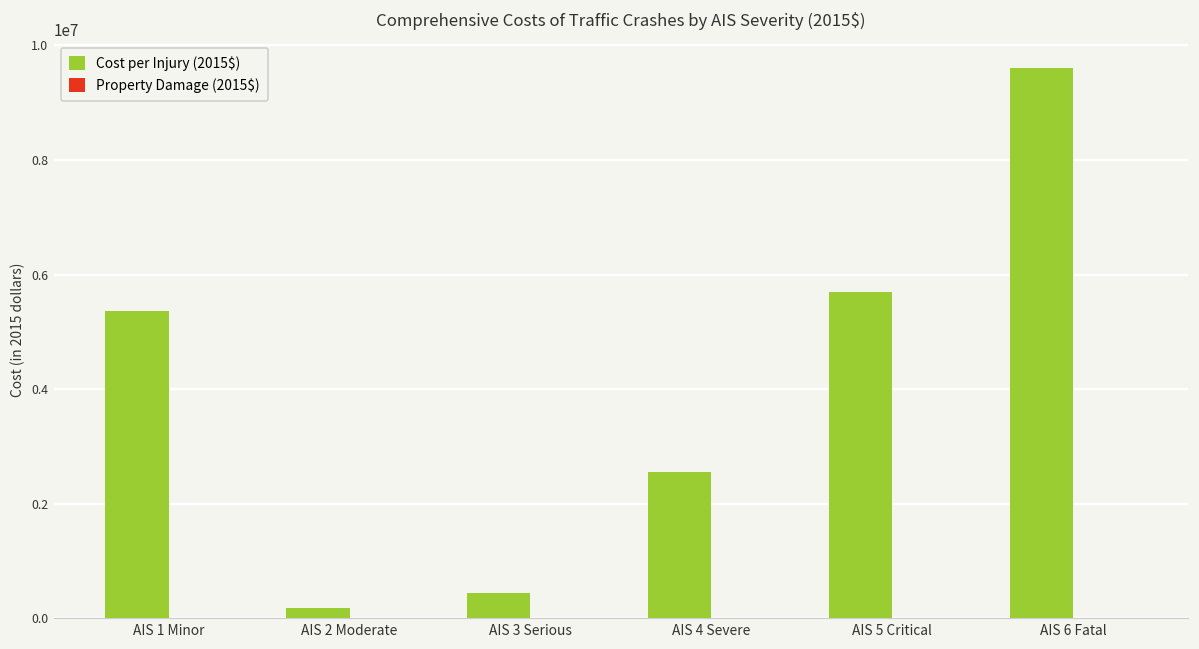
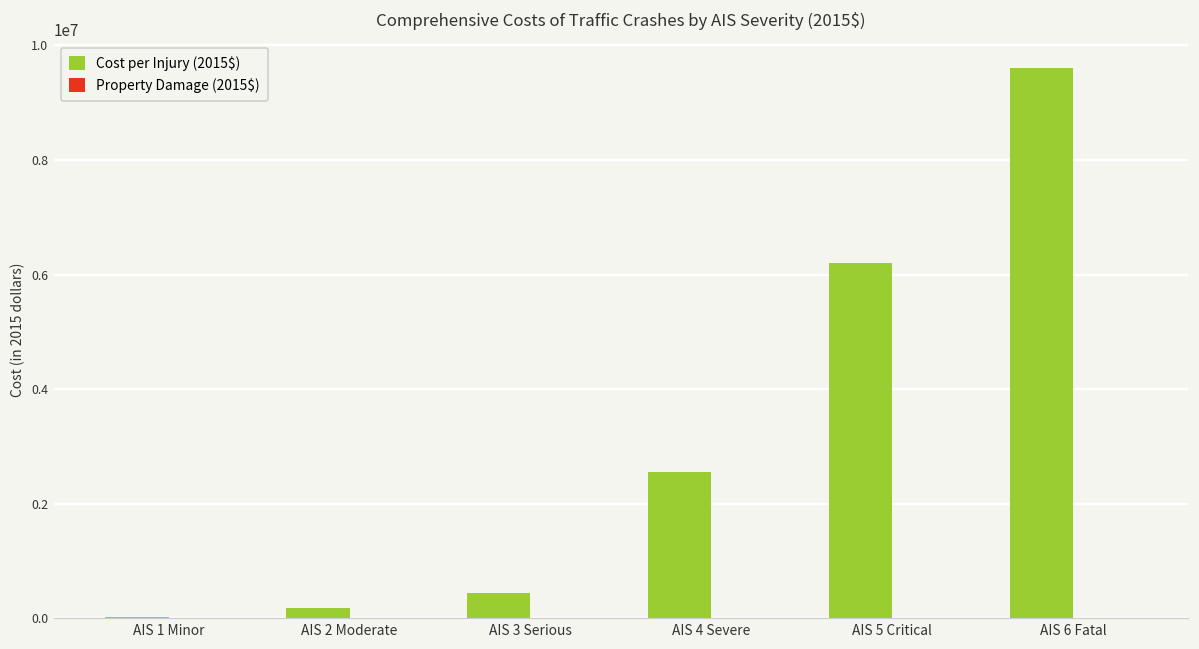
Cost per Injury (2015$), AIS 1 Minor: 5400000 -> 0
Cost per Injury (2015$), AIS 5 Critical: 5700000 -> 6200000
